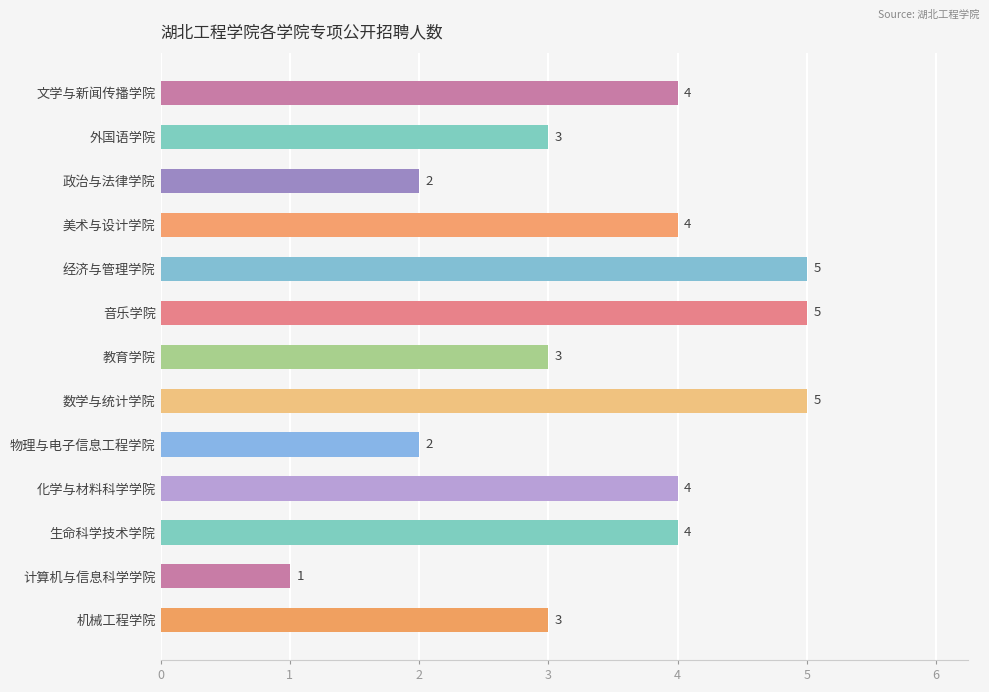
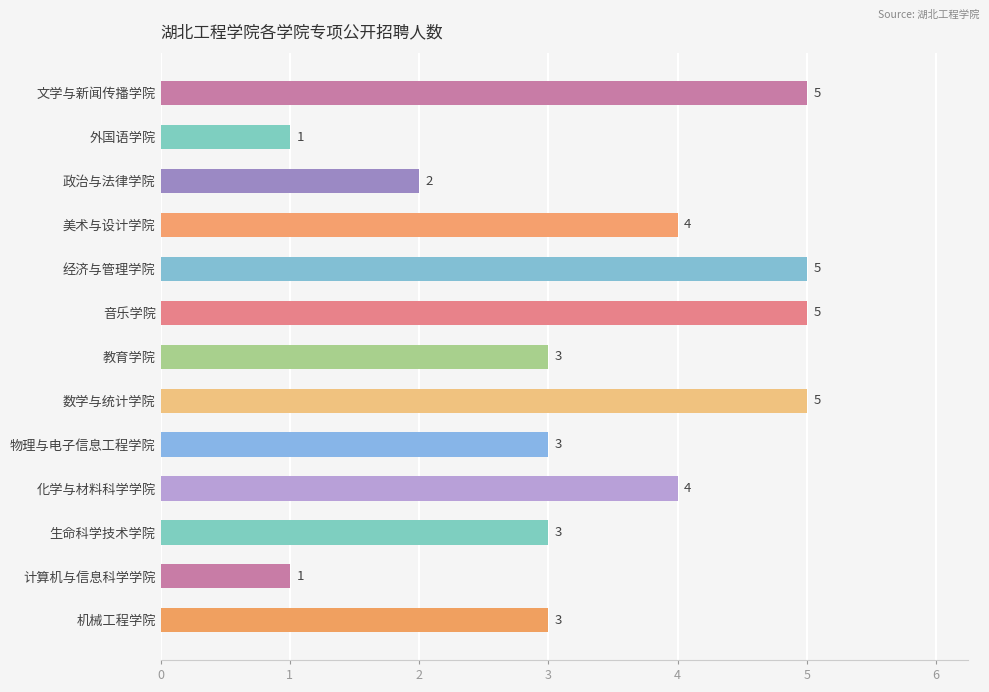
文学与新闻传播学院: 4 -> 5
外国语学院: 3 -> 1
物理与电子信息工程学院: 2 -> 3
生命科学技术学院: 4 -> 3
